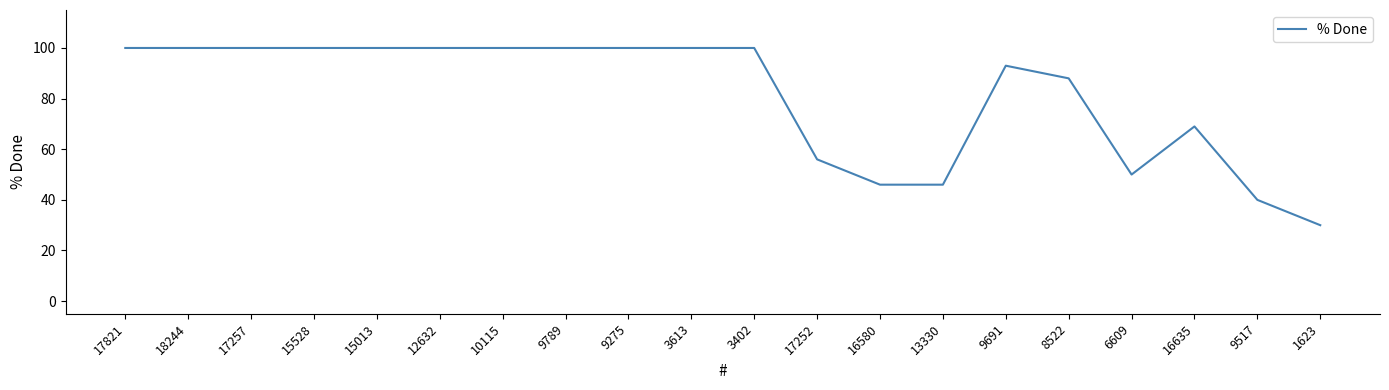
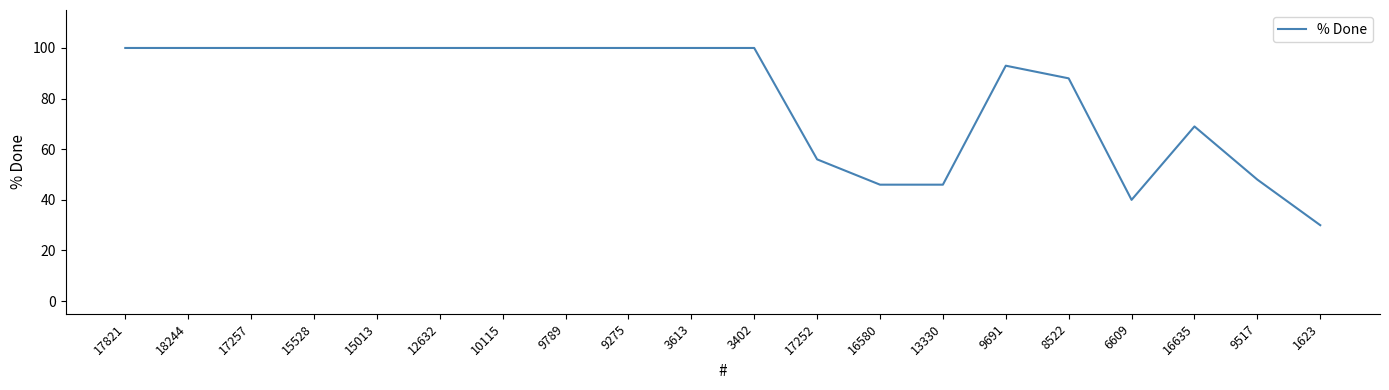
6609: 50 -> 40
9517: 40 -> 48
